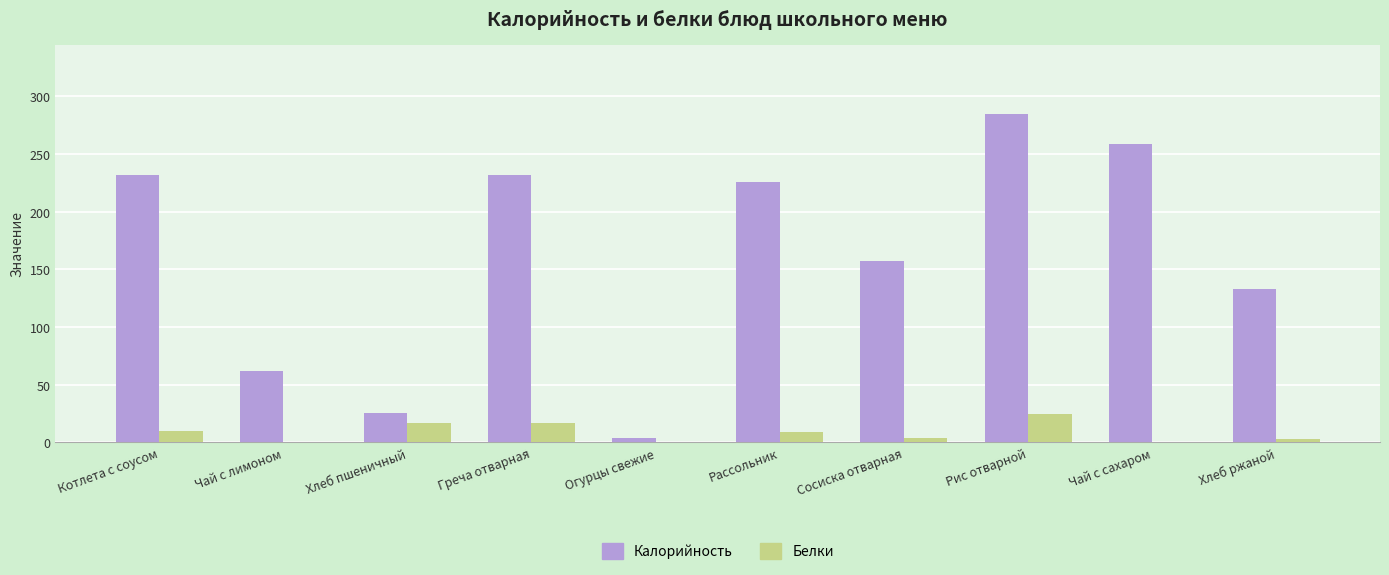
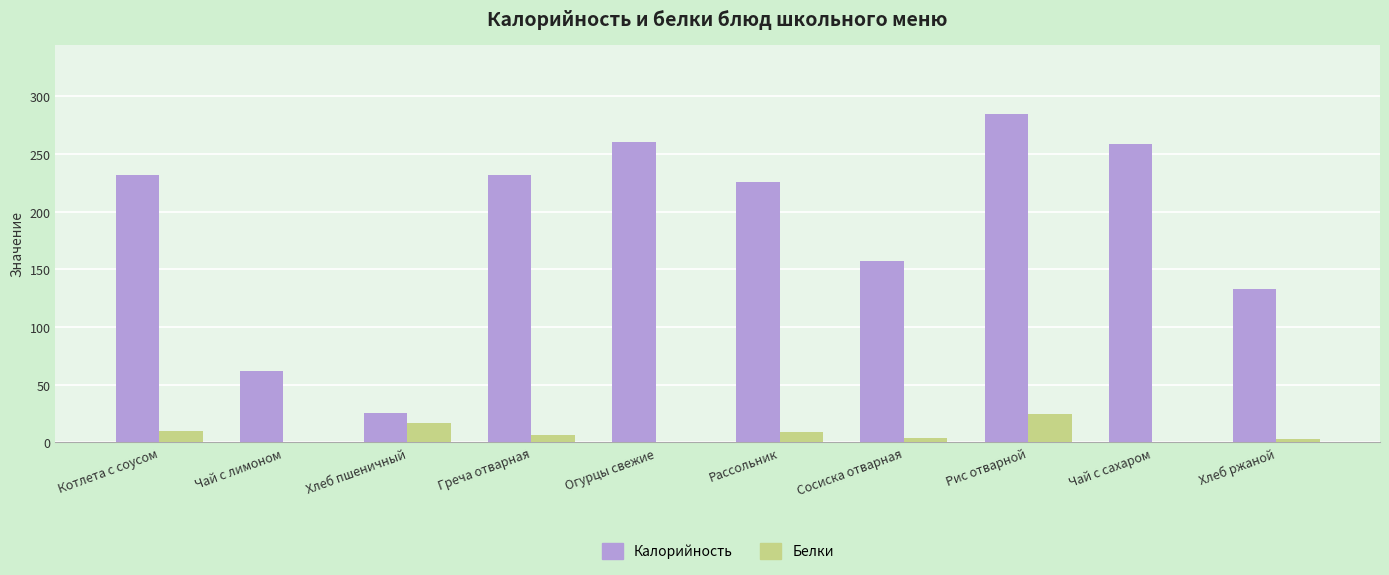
Белки, Греча отварная: 17 -> 7
Калорийность, Огурцы свежие: 4 -> 260
